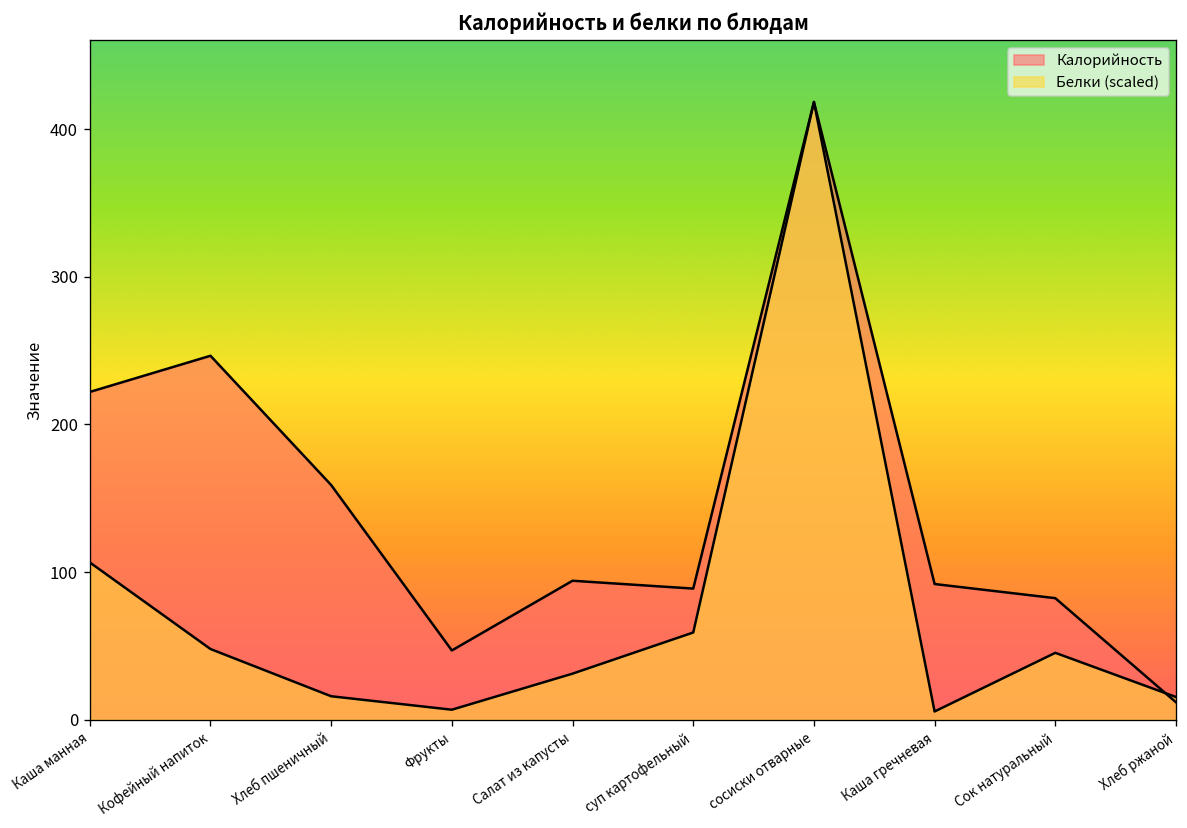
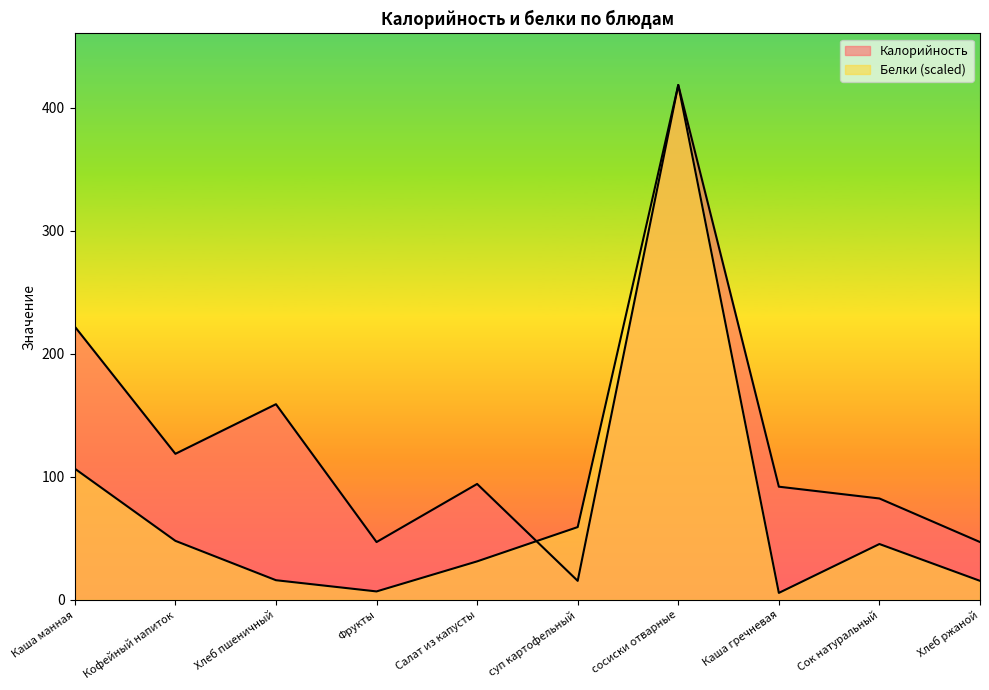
Калорийность, Кофейный напиток: 247 -> 119
Калорийность, суп картофельный: 89 -> 15
Калорийность, Хлеб ржаной: 12 -> 47
